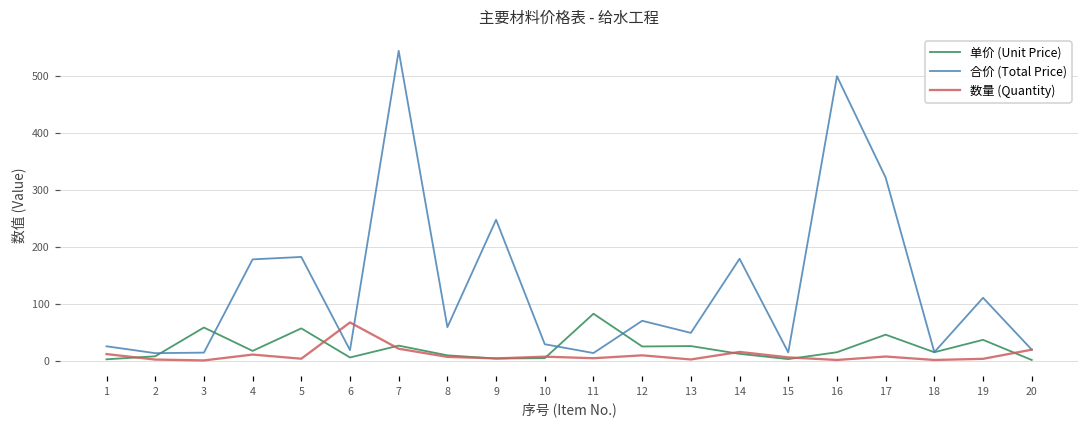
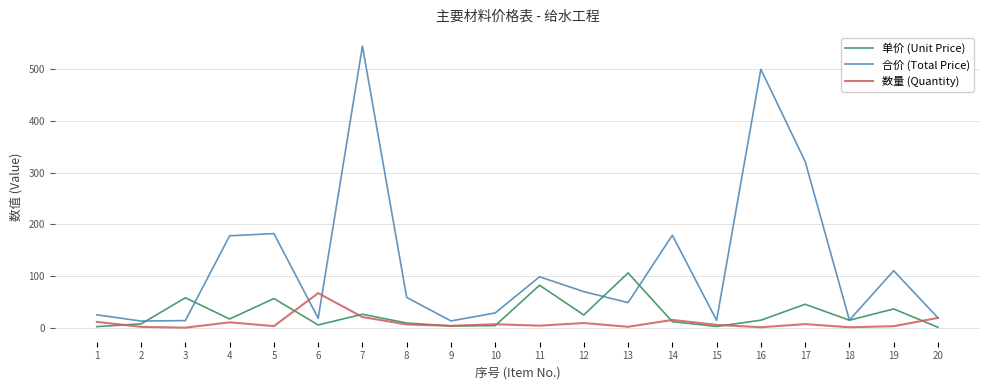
合价 (Total Price), 9: 250 -> 10
合价 (Total Price), 11: 10 -> 100
单价 (Unit Price), 13: 30 -> 110
